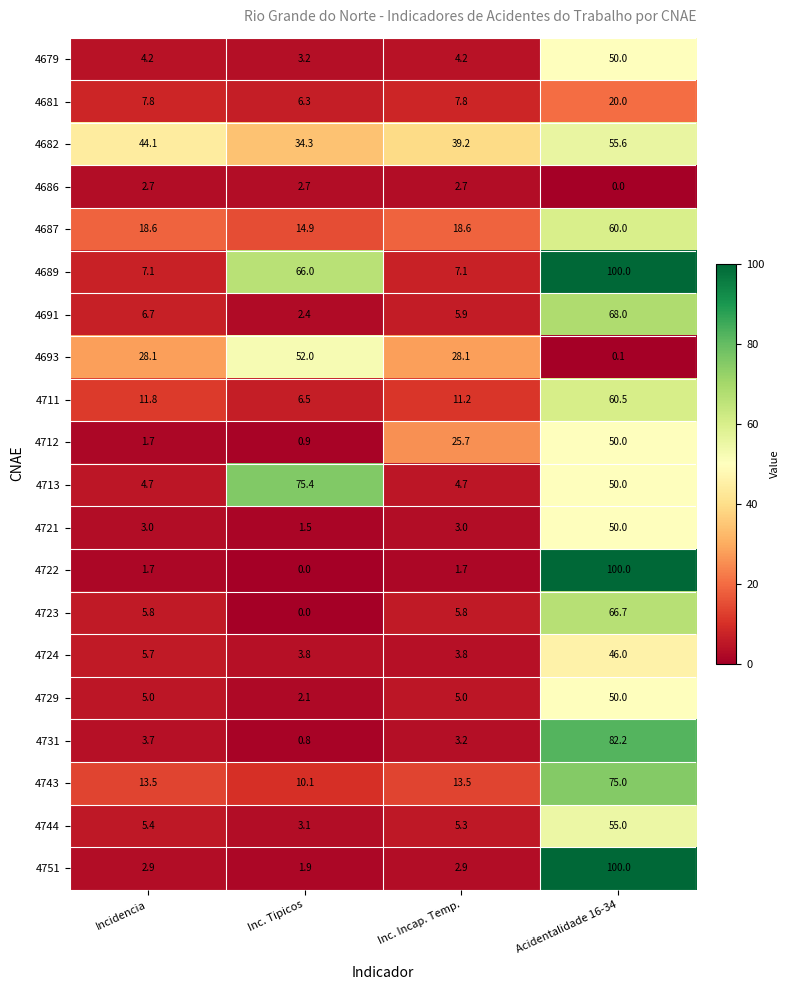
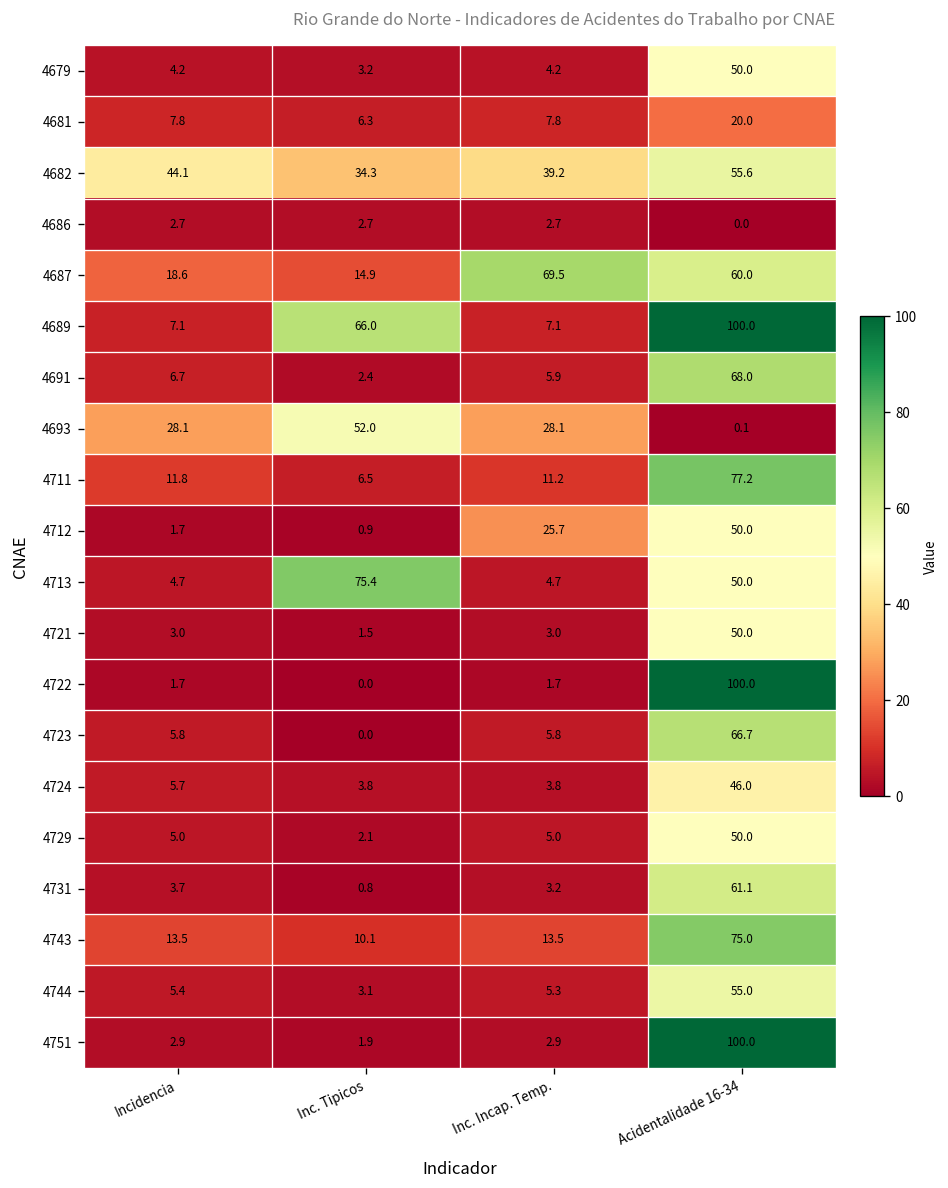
4687, Inc. Incap. Temp.: 18.6 -> 69.5
4711, Acidentalidade 16-34: 60.5 -> 77.2
4731, Acidentalidade 16-34: 82.2 -> 61.1
